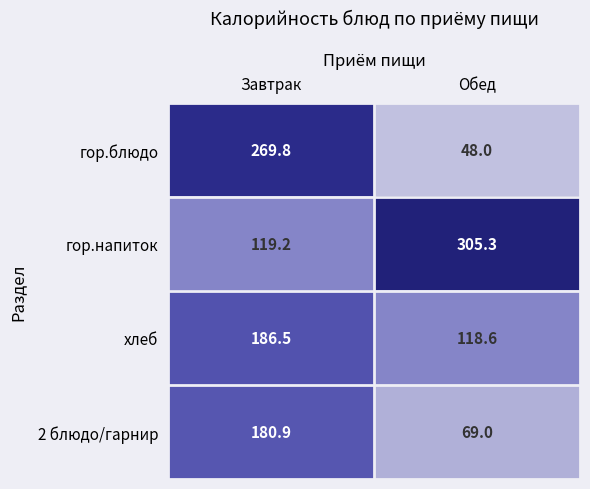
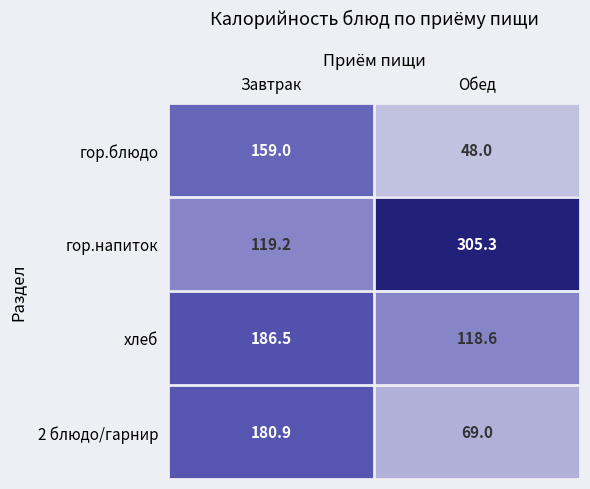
гор.блюдо, Завтрак: 269.8 -> 159.0
